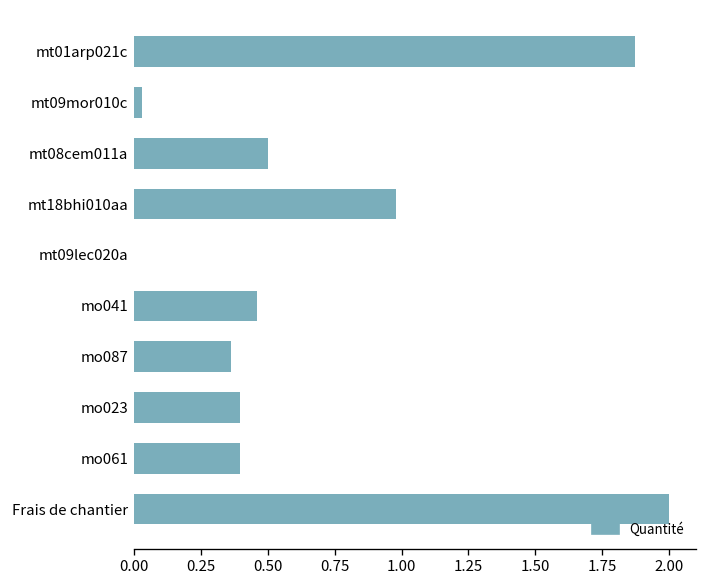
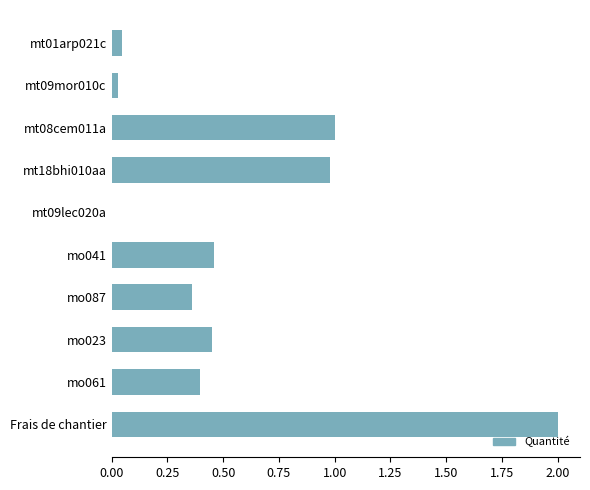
mt01arp021c: 1.87 -> 0.05
mt08cem011a: 0.5 -> 1.0
mo023: 0.40 -> 0.45
